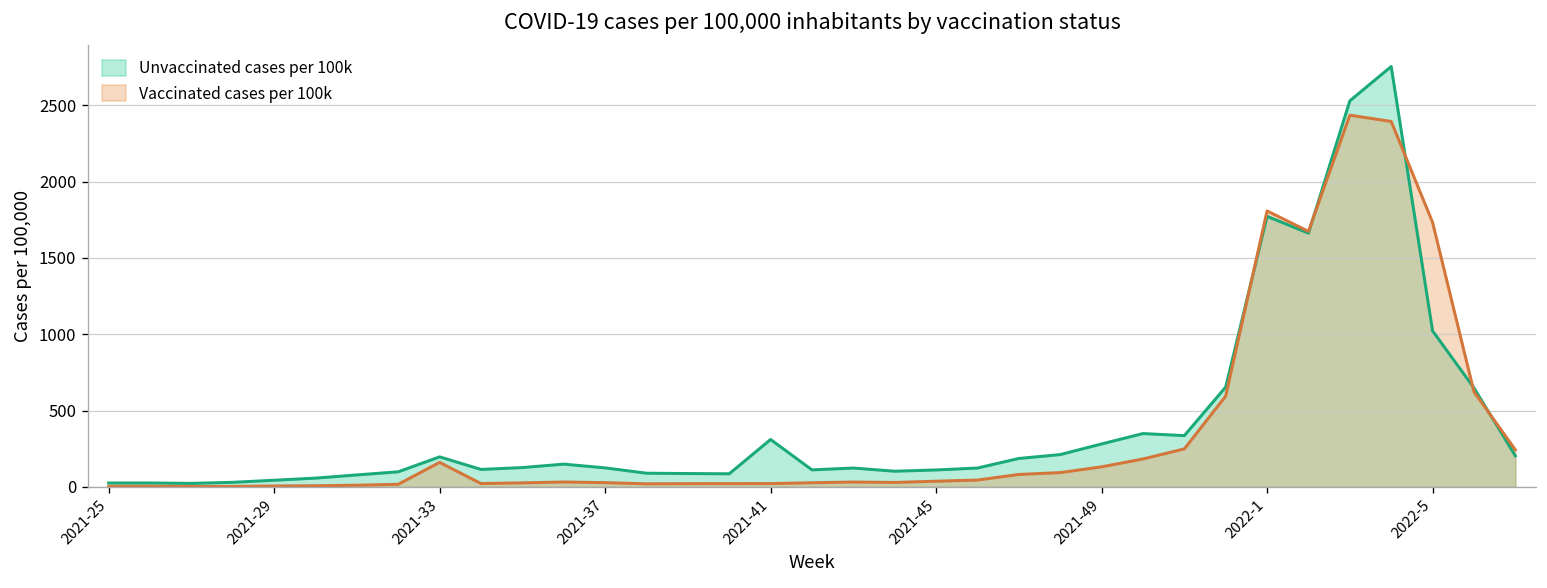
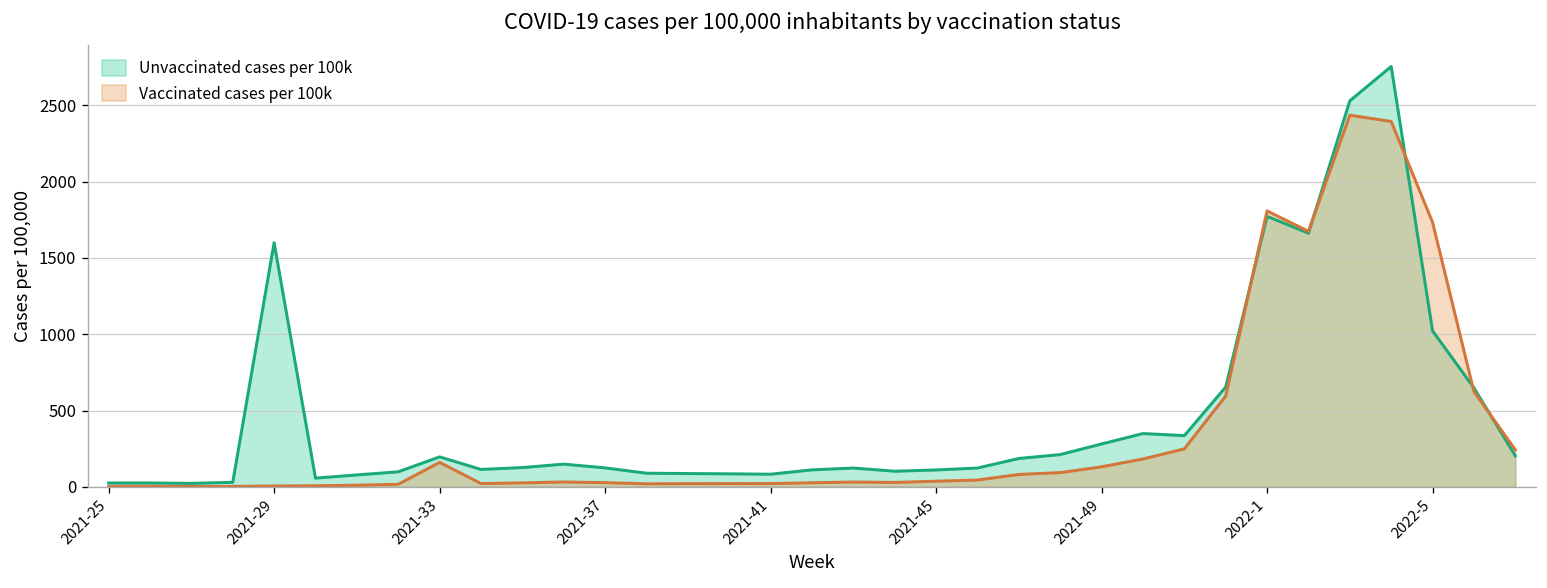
Unvaccinated cases per 100k, 2021-29: 40 -> 1600
Unvaccinated cases per 100k, 2021-41: 310 -> 80
